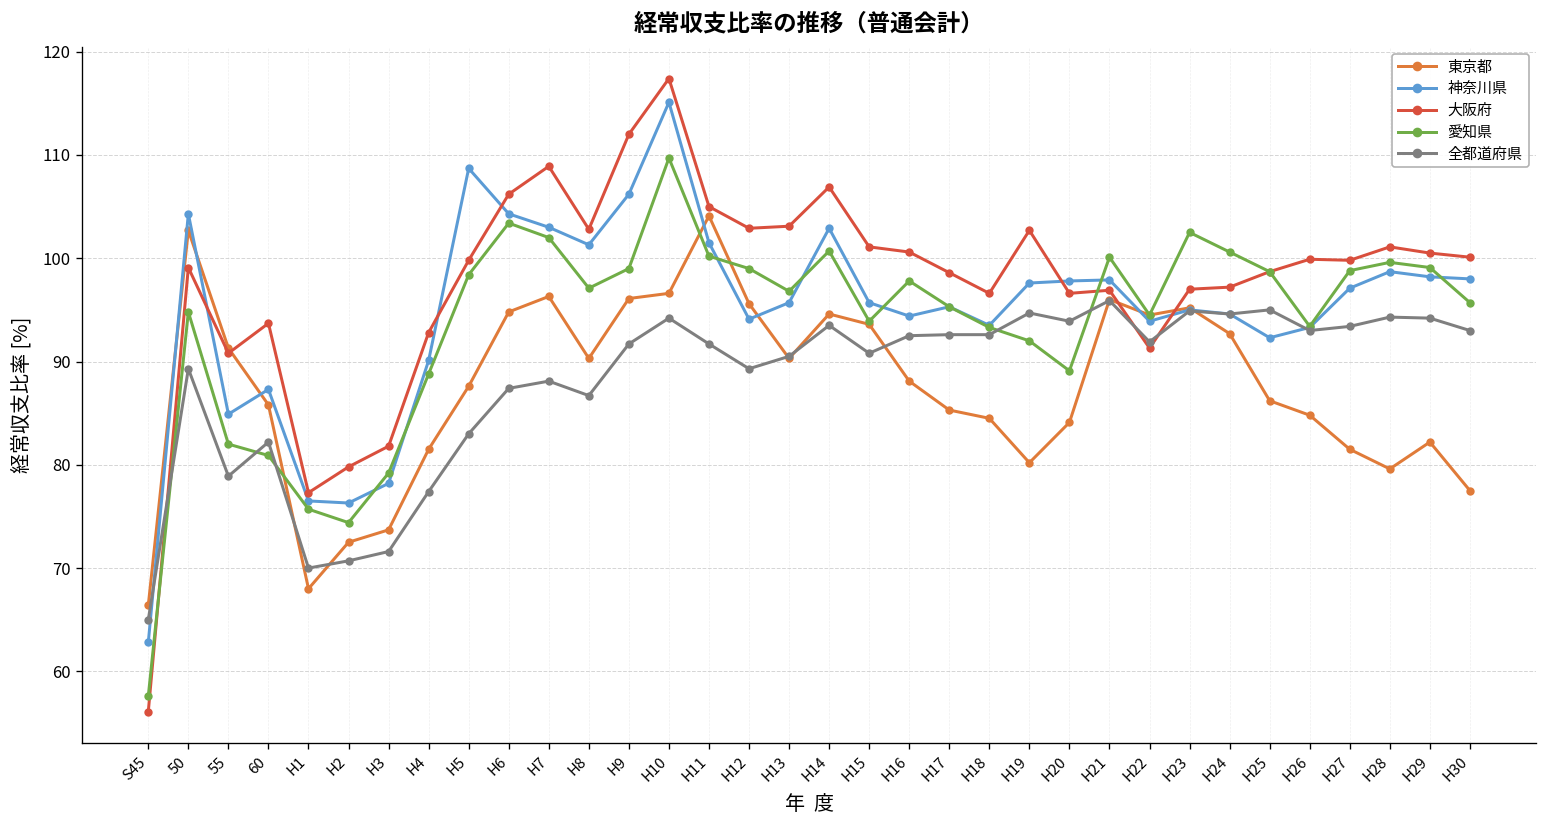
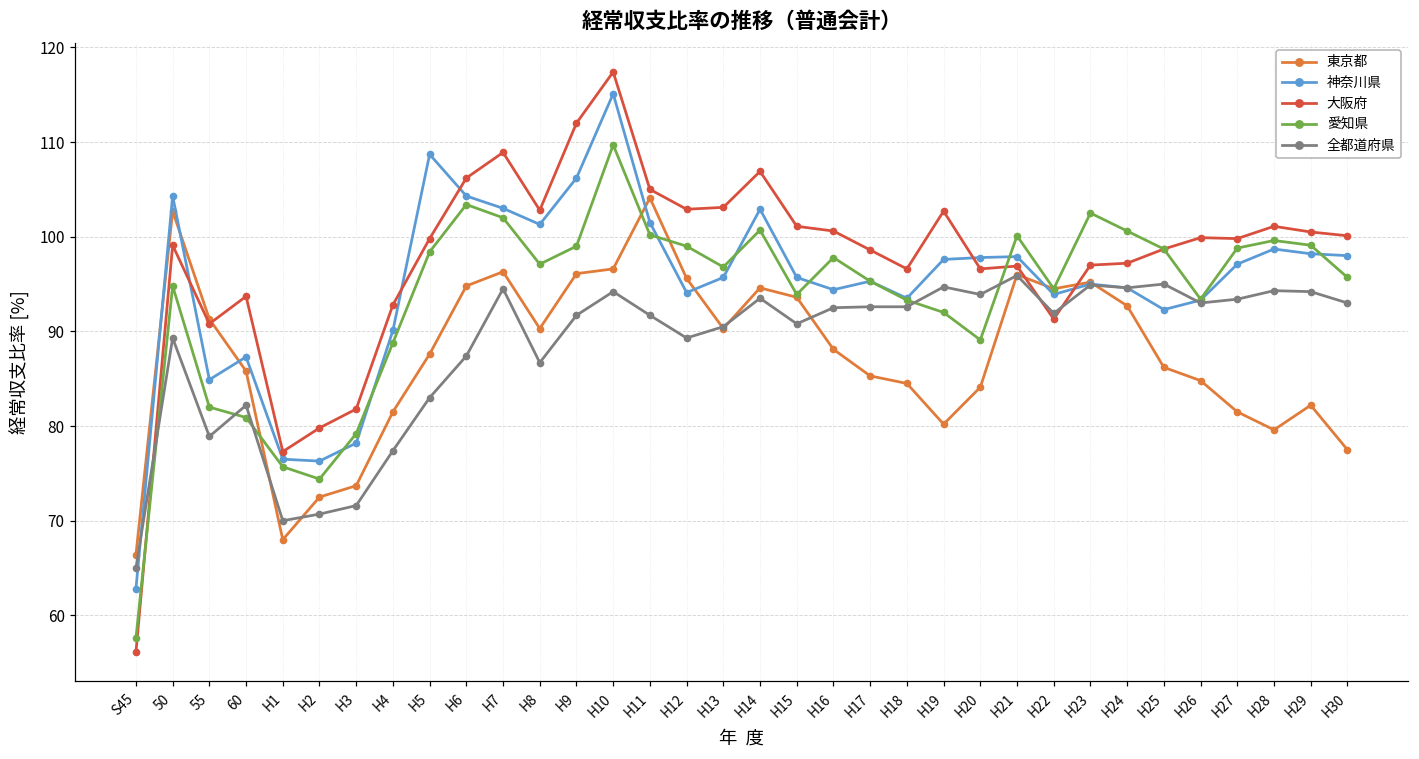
全都道府県, H7: 88 -> 95
